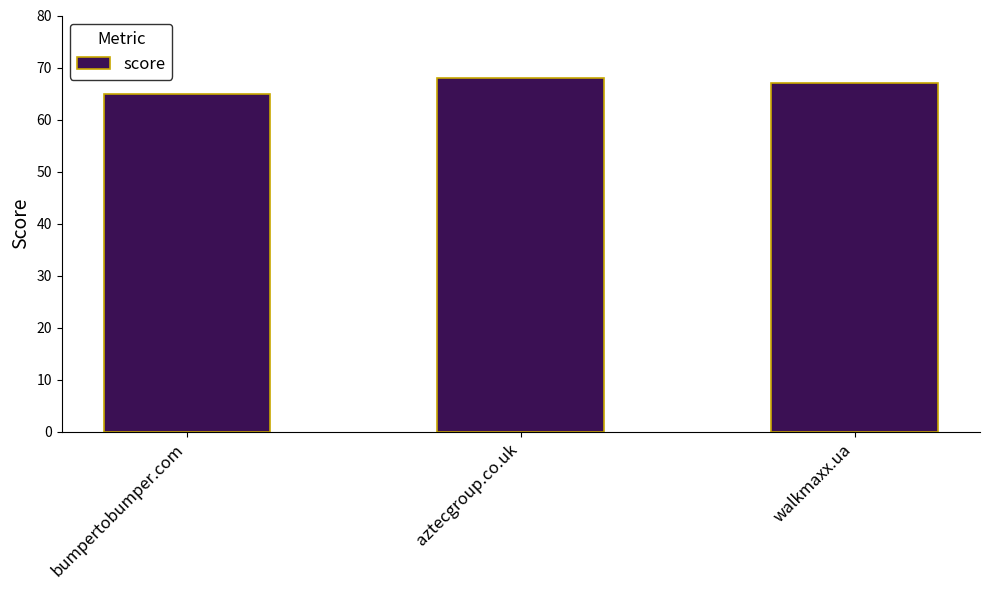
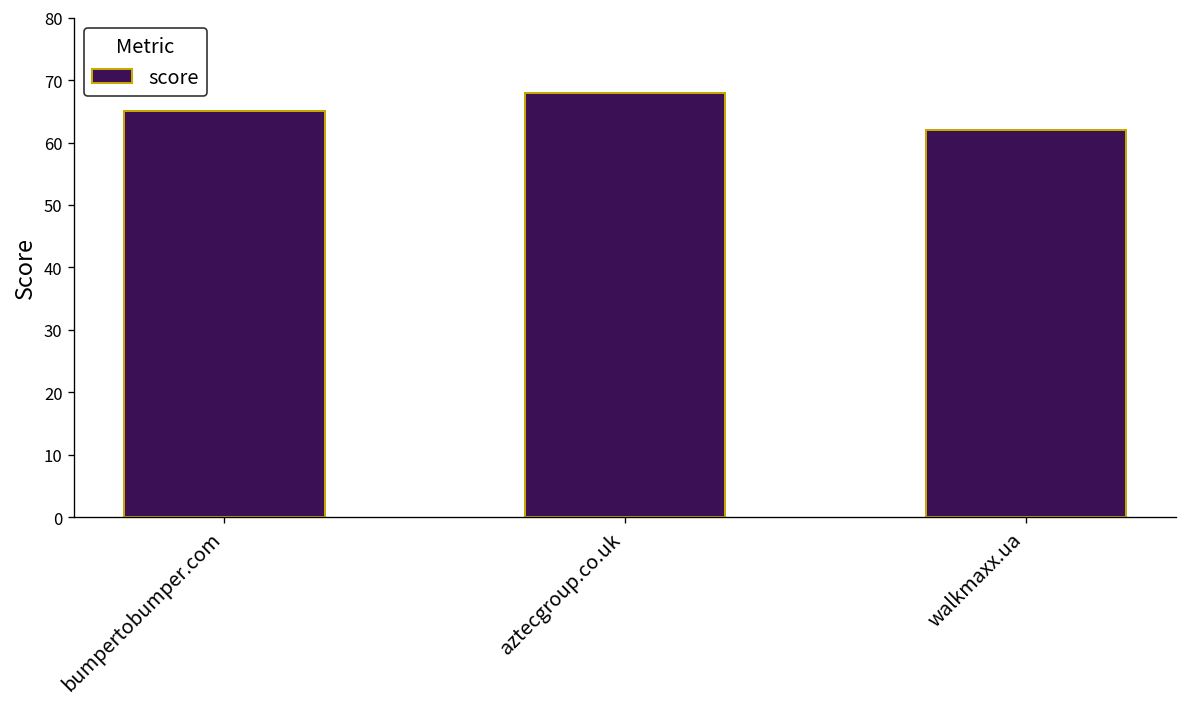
walkmaxx.ua: 67 -> 62
